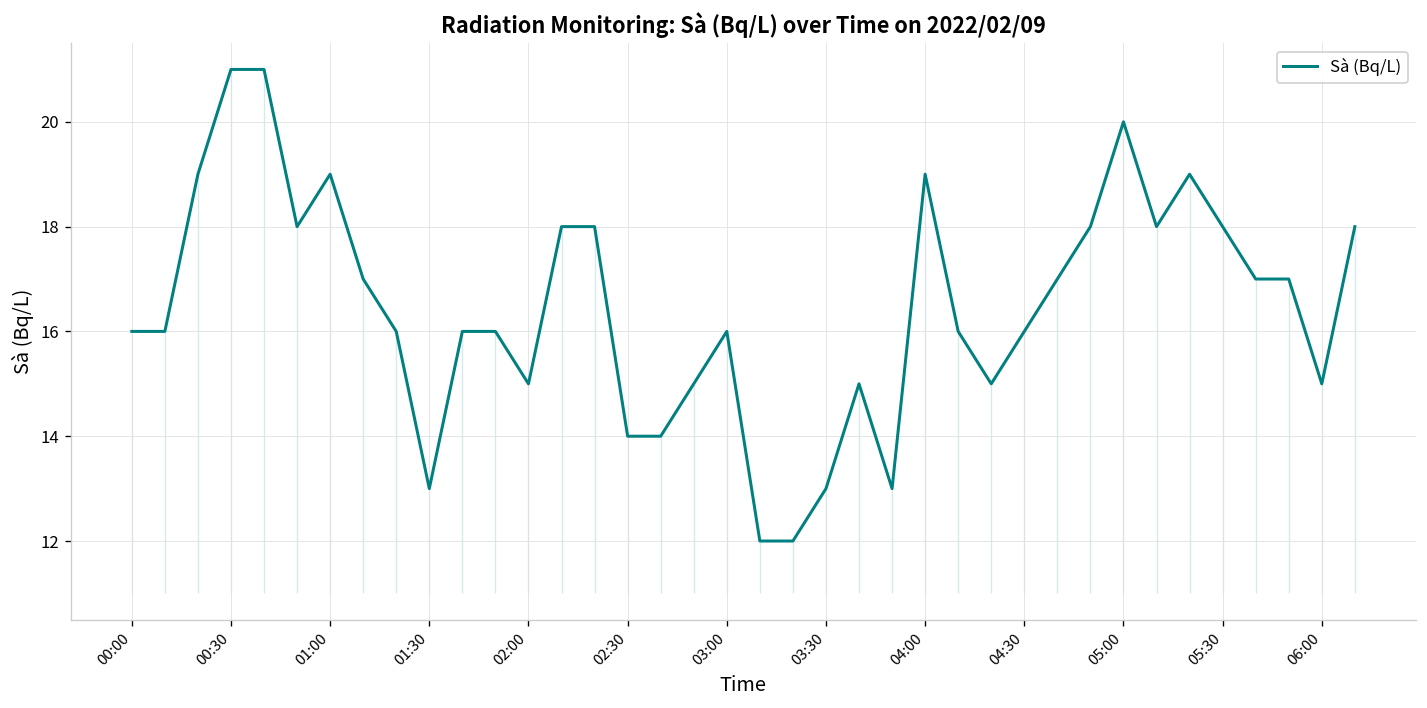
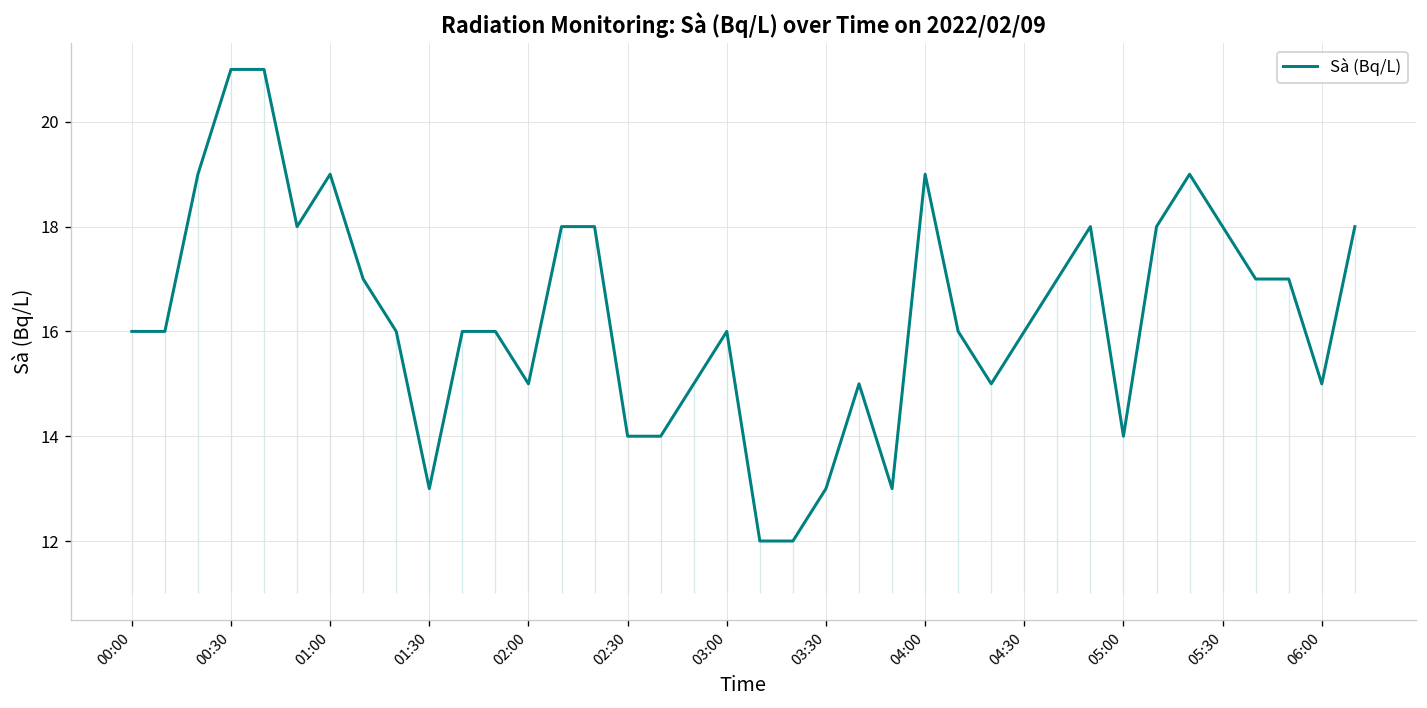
05:00: 20 -> 14
